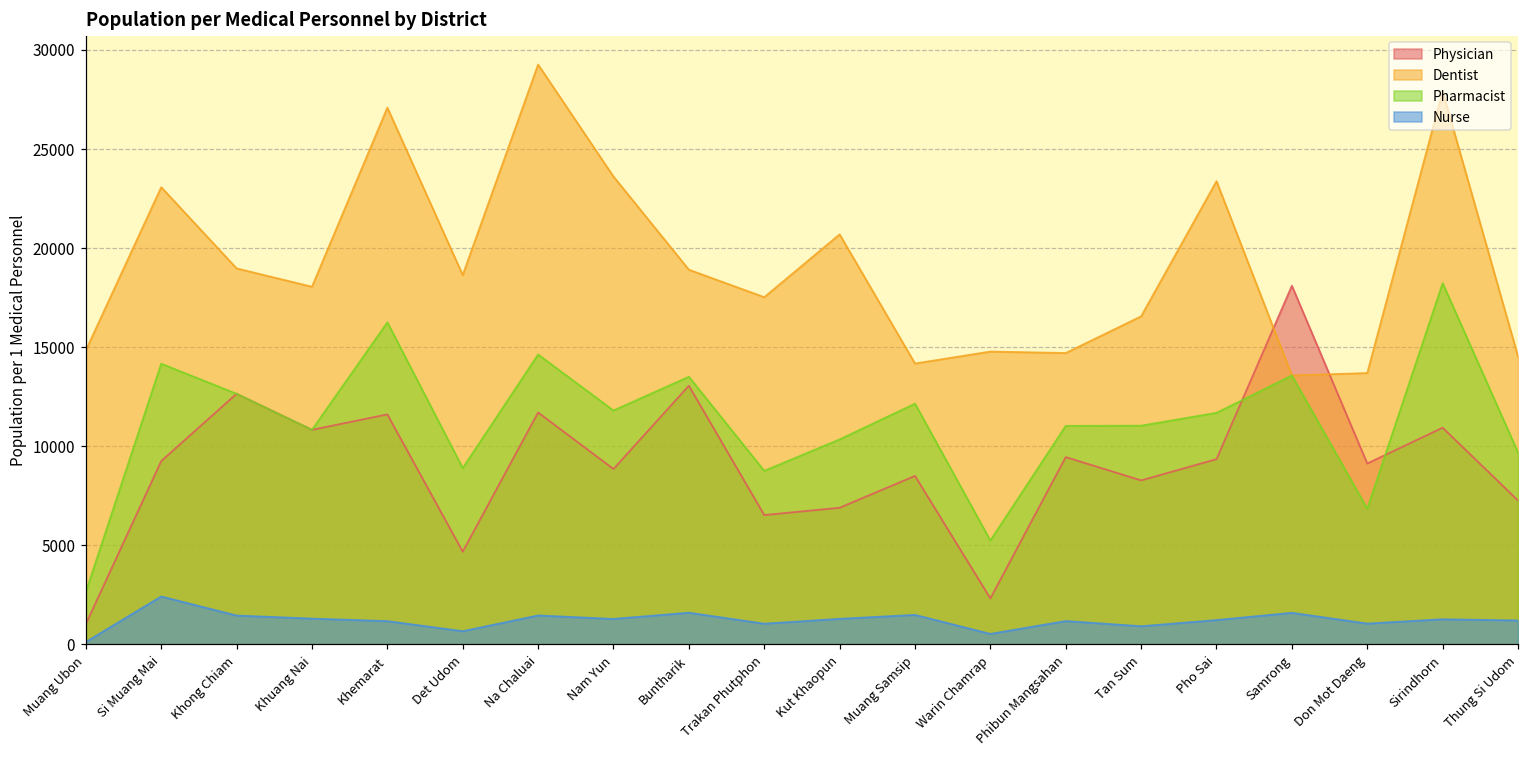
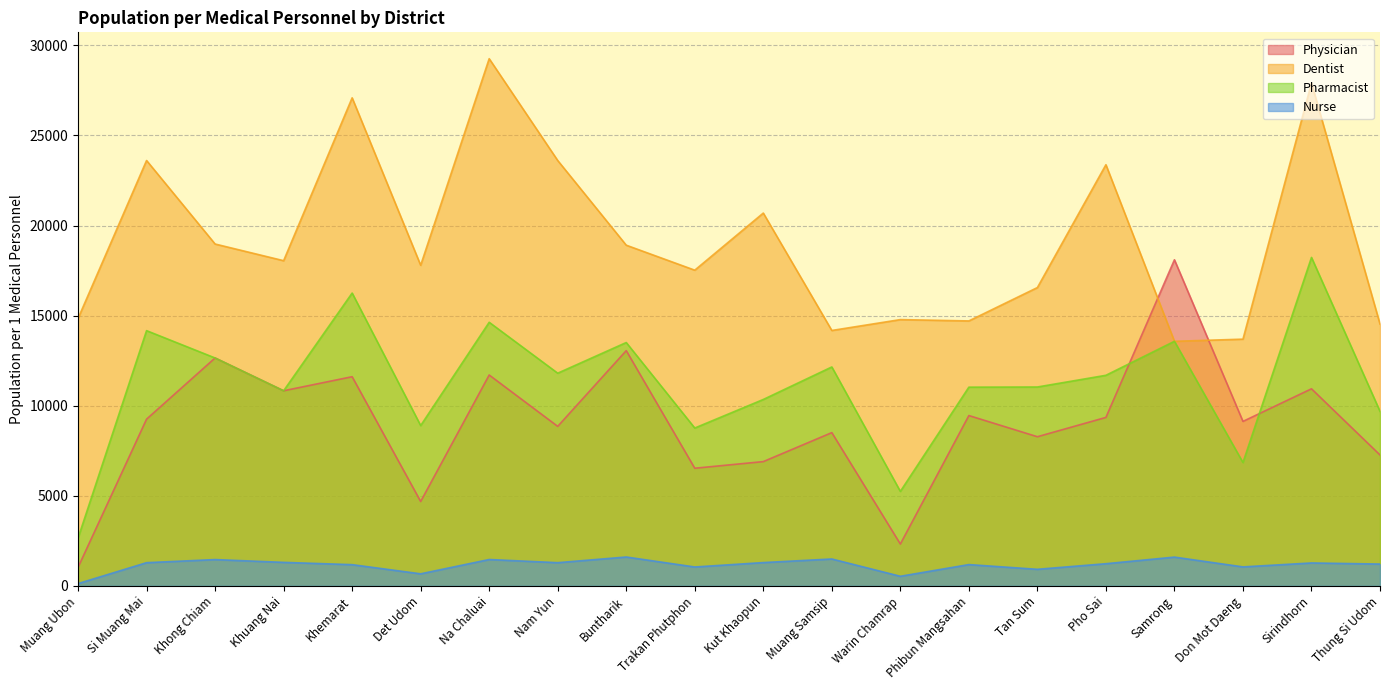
Dentist, Si Muang Mai: 23100 -> 23600
Nurse, Si Muang Mai: 2400 -> 1300
Dentist, Det Udom: 18600 -> 17800
